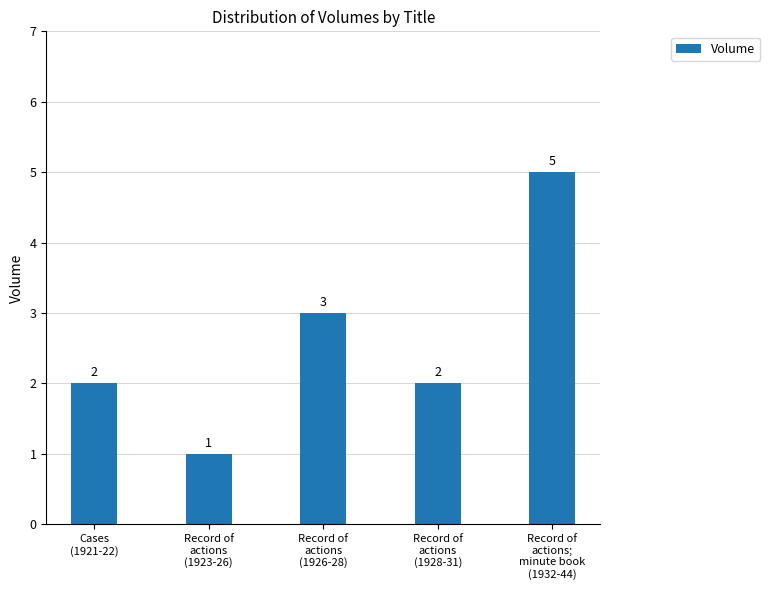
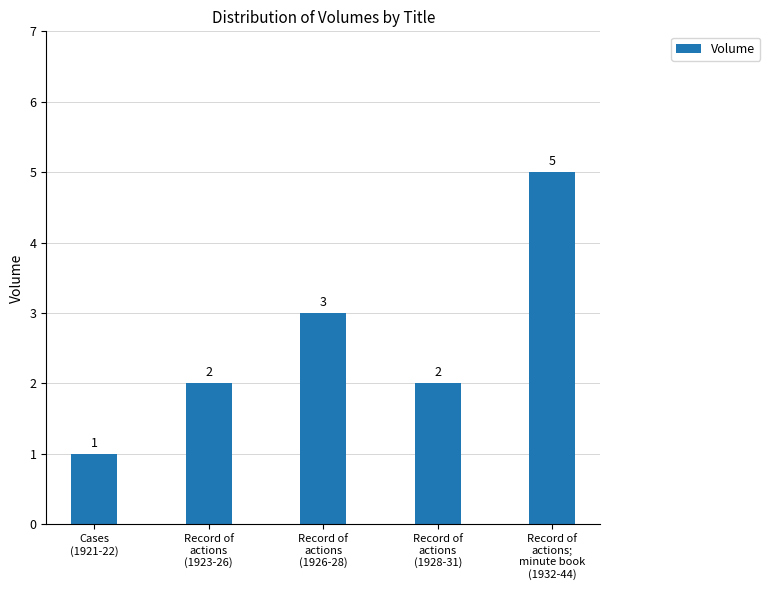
Cases (1921-22): 2 -> 1
Record of actions (1923-26): 1 -> 2
